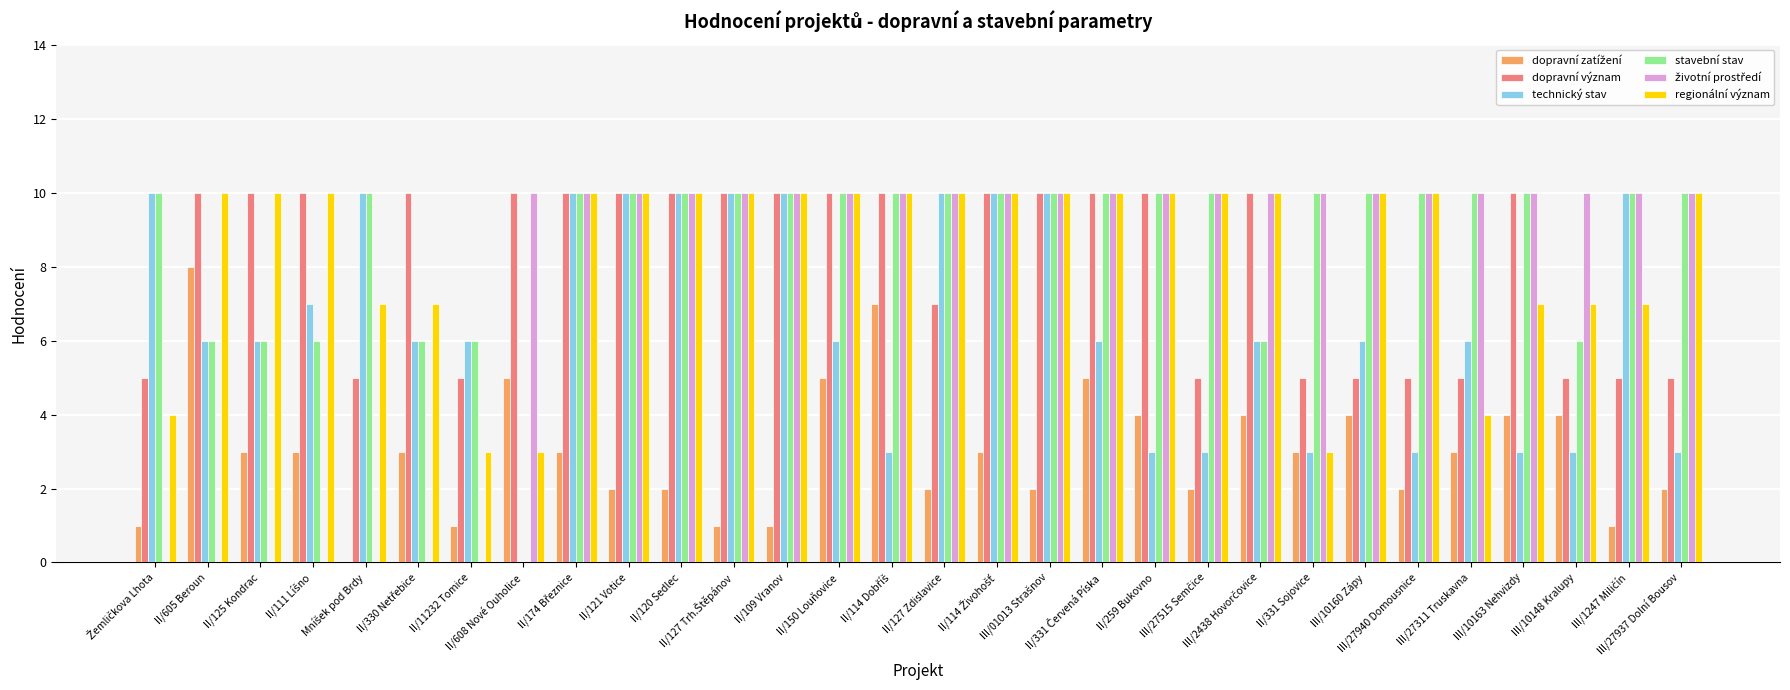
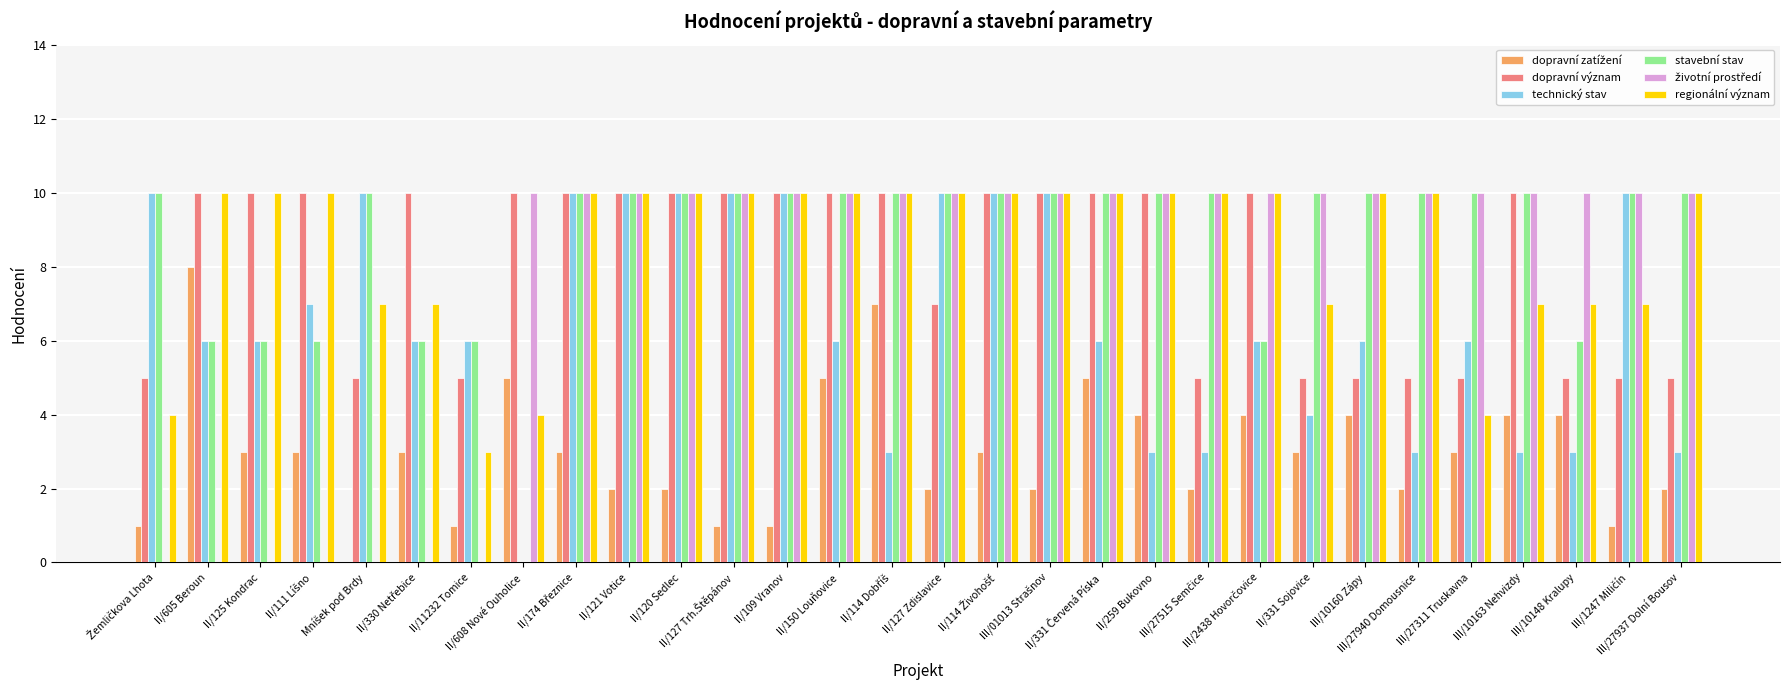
regionální význam, II/608 Nové Ouholice: 3 -> 4
technický stav, II/331 Sojovice: 3 -> 4
regionální význam, II/331 Sojovice: 3 -> 7
